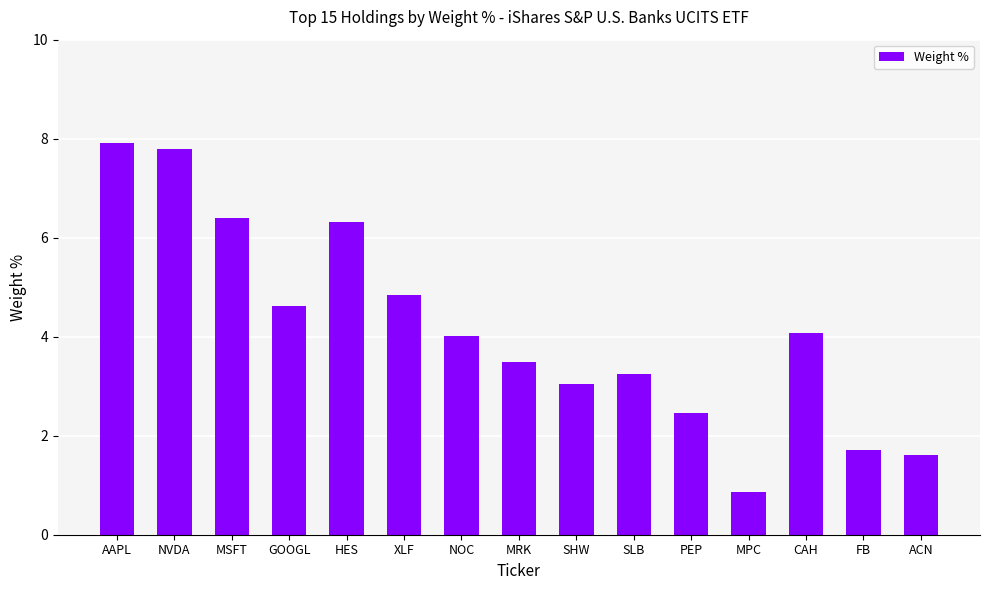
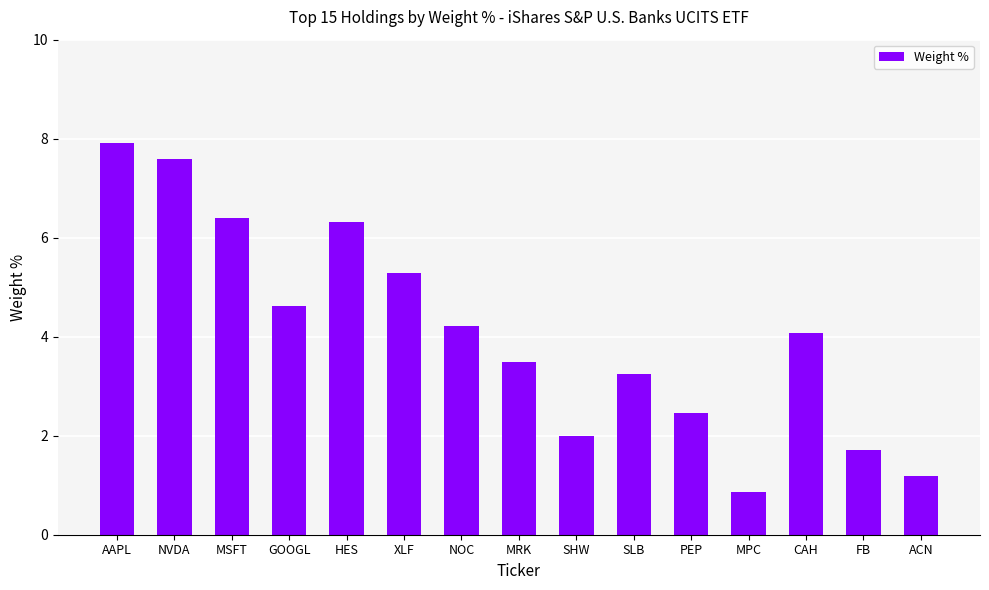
NVDA: 7.8 -> 7.6
XLF: 4.9 -> 5.3
NOC: 4.0 -> 4.2
SHW: 3.1 -> 2.0
ACN: 1.6 -> 1.2
